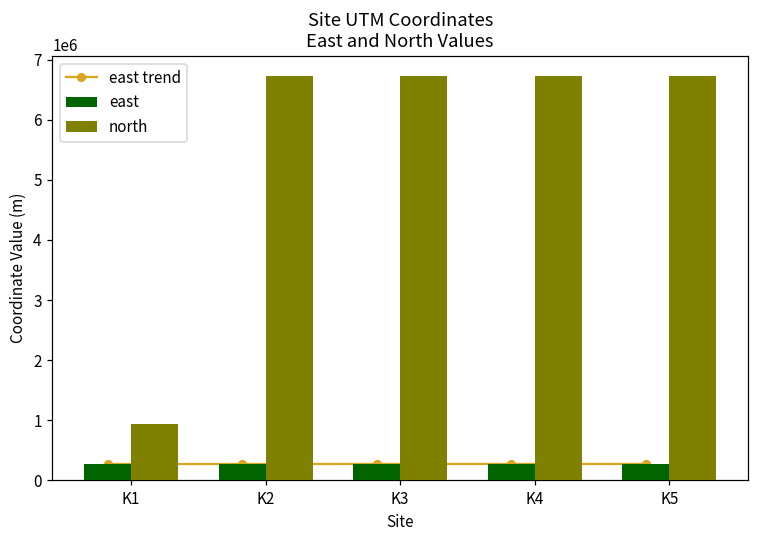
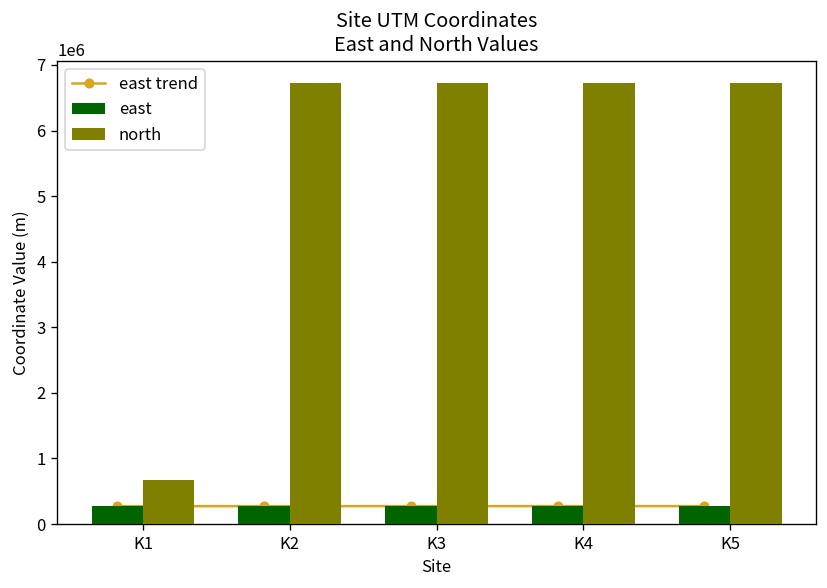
north, K1: 900000 -> 700000
